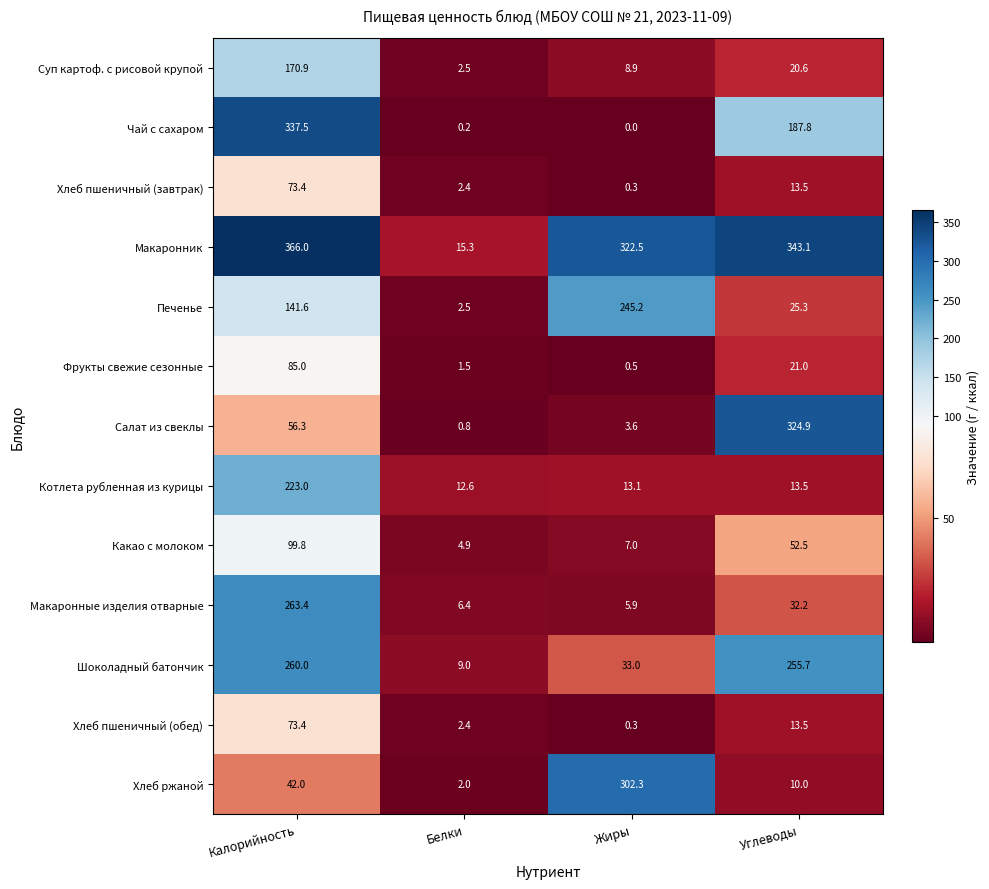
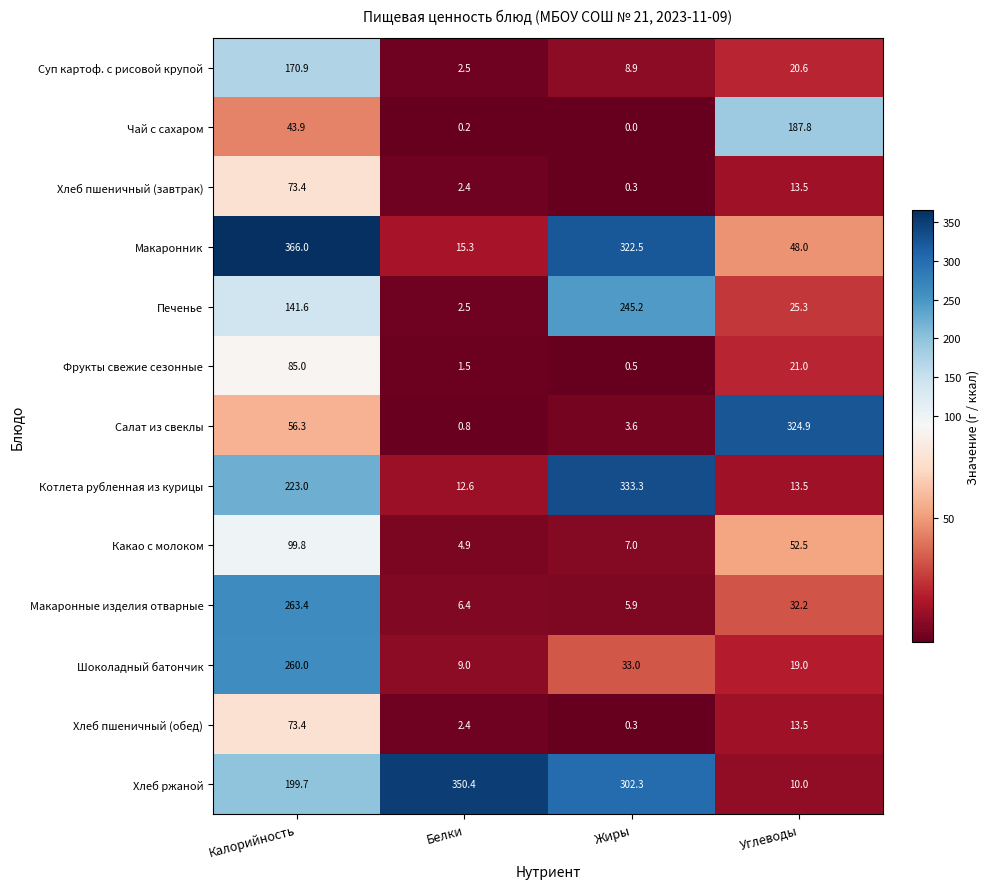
Чай с сахаром, Калорийность: 337.5 -> 43.9
Макаронник, Углеводы: 343.1 -> 48.0
Котлета рубленная из курицы, Жиры: 13.1 -> 333.3
Шоколадный батончик, Углеводы: 255.7 -> 19.0
Хлеб ржаной, Калорийность: 42.0 -> 199.7
Хлеб ржаной, Белки: 2.0 -> 350.4
